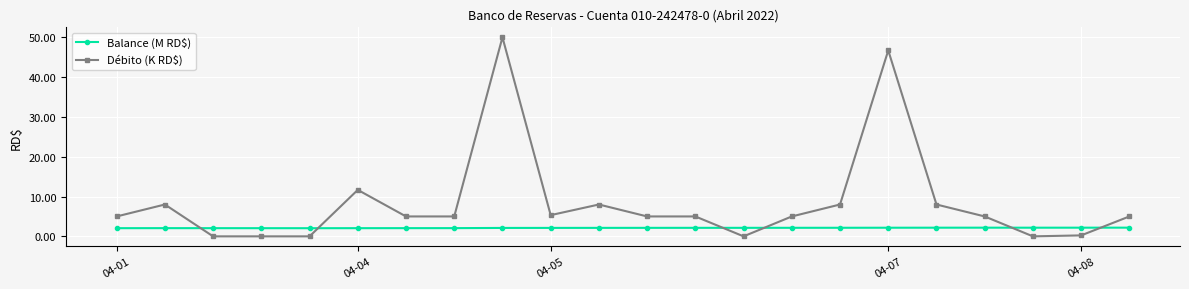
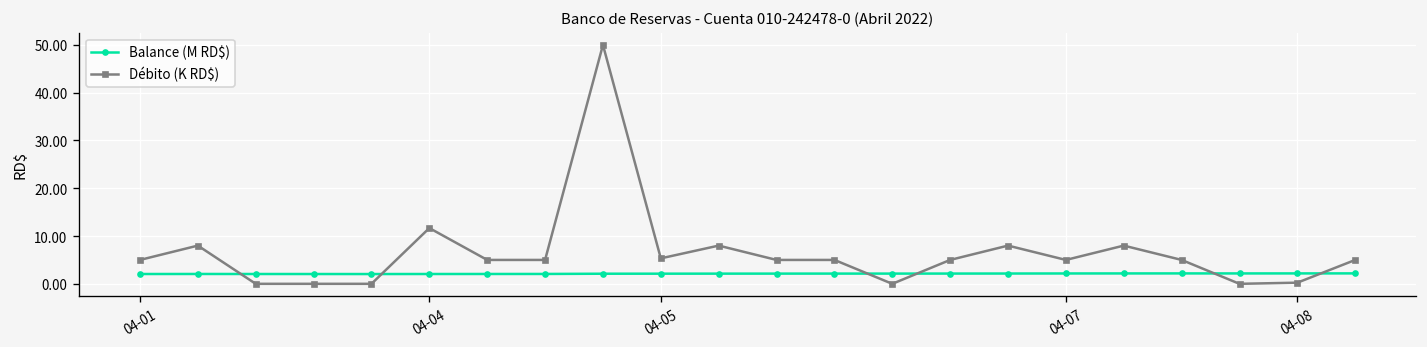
Débito (K RD$), 04-07: 47 -> 5
